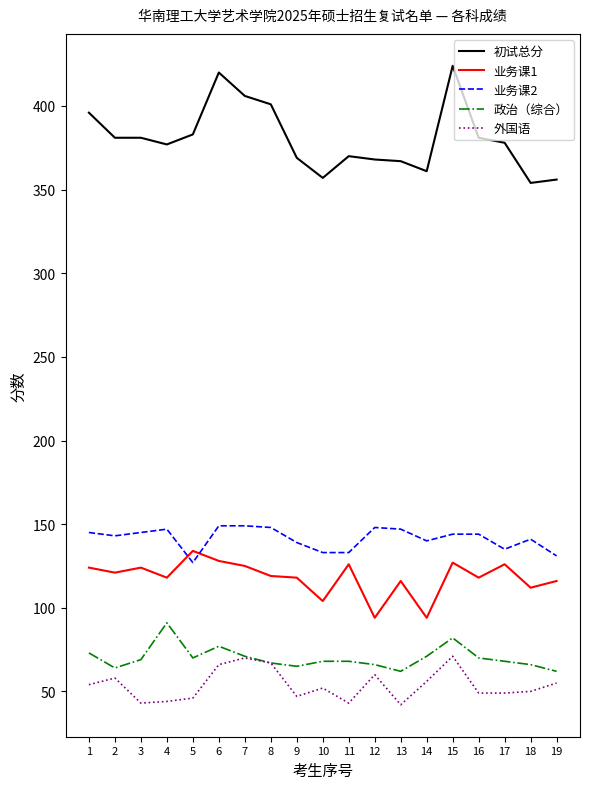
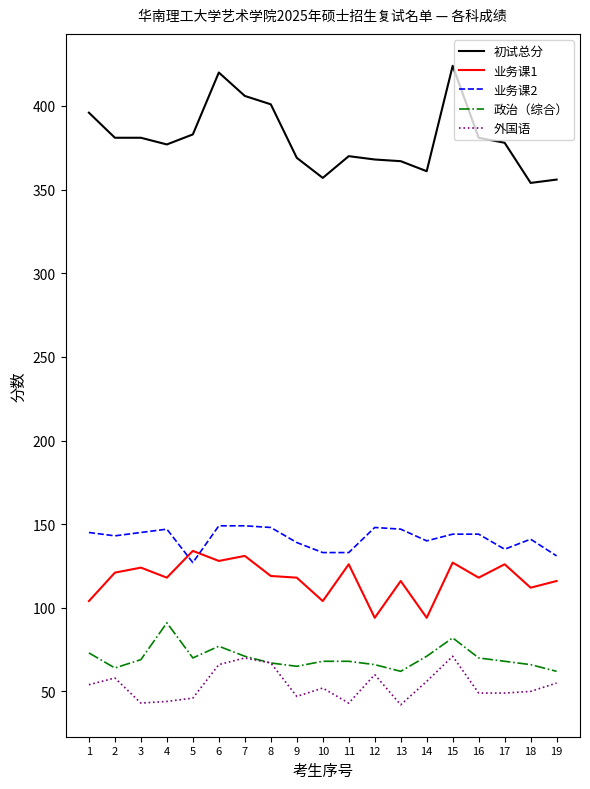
业务课1, 1: 124 -> 104
业务课1, 7: 125 -> 131
